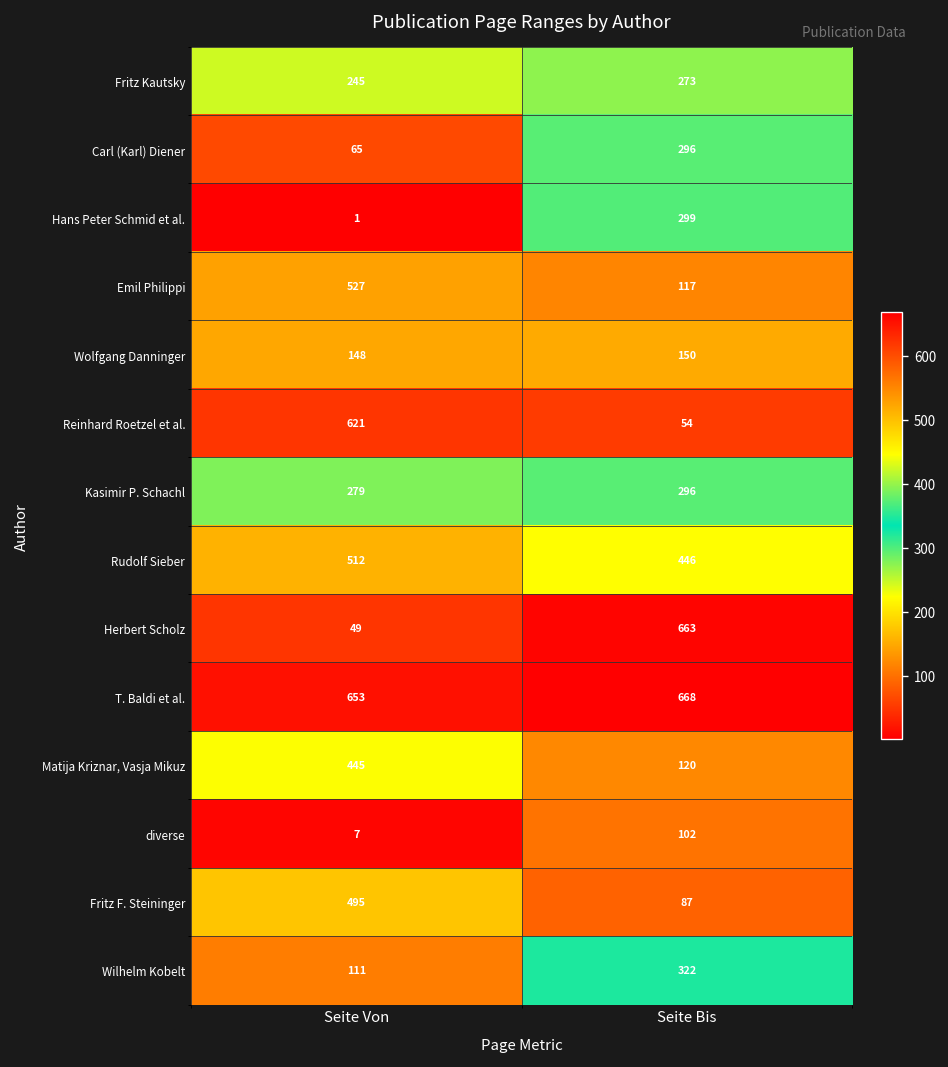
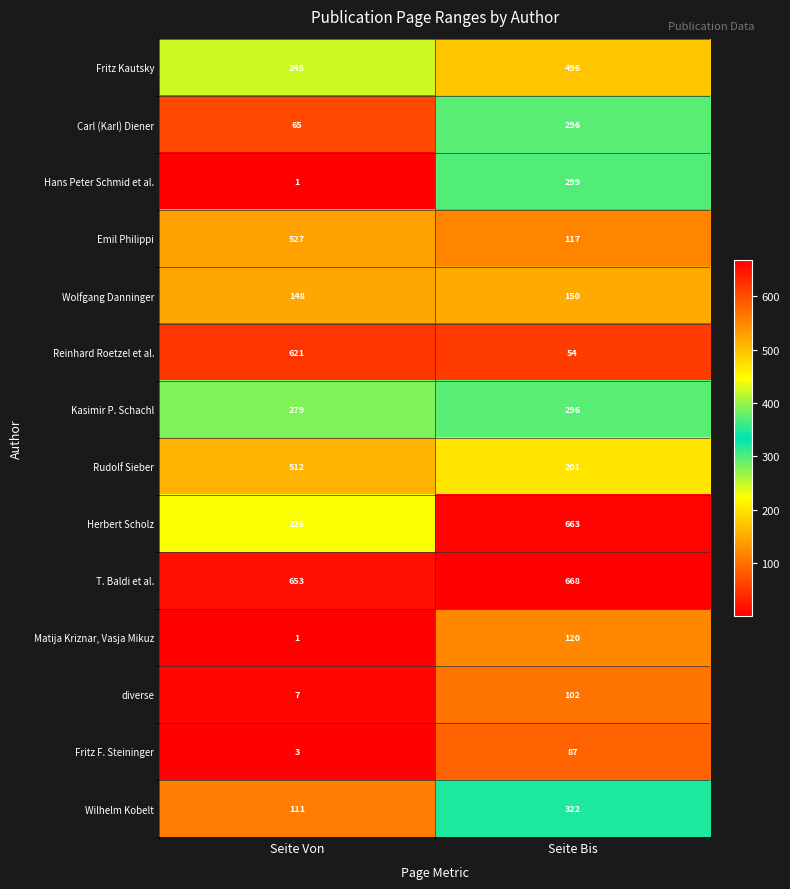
Fritz Kautsky, Seite Bis: 273 -> 496
Rudolf Sieber, Seite Bis: 446 -> 201
Herbert Scholz, Seite Von: 49 -> 226
Matija Kriznar, Vasja Mikuz, Seite Von: 445 -> 1
Fritz F. Steininger, Seite Von: 495 -> 3
